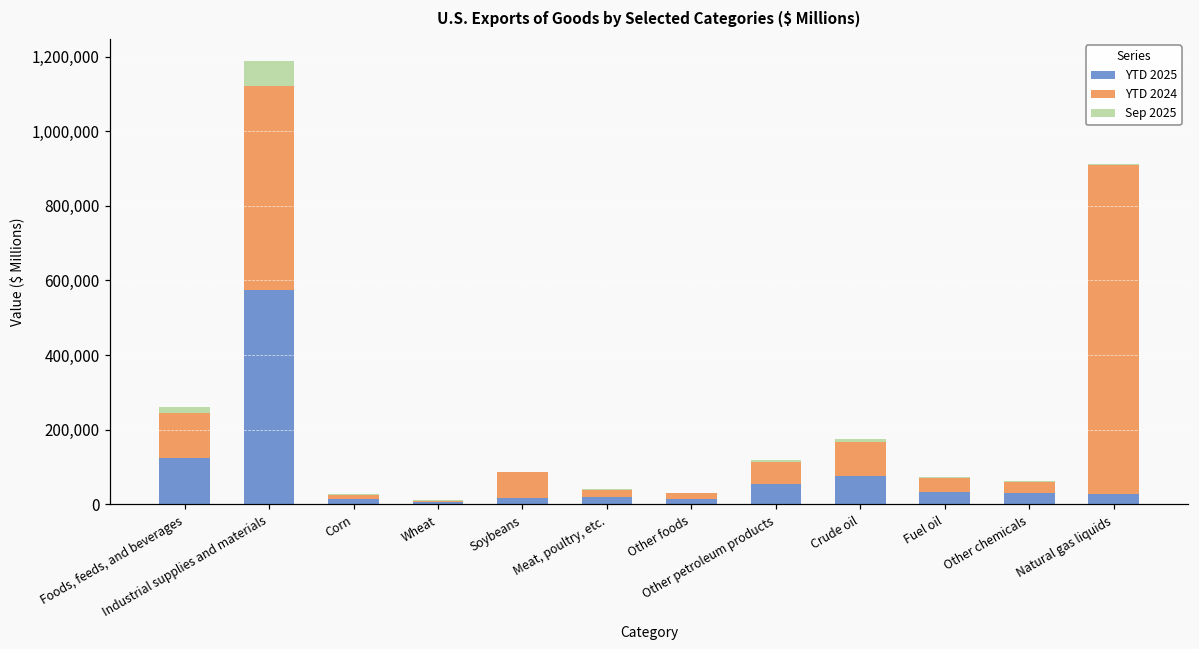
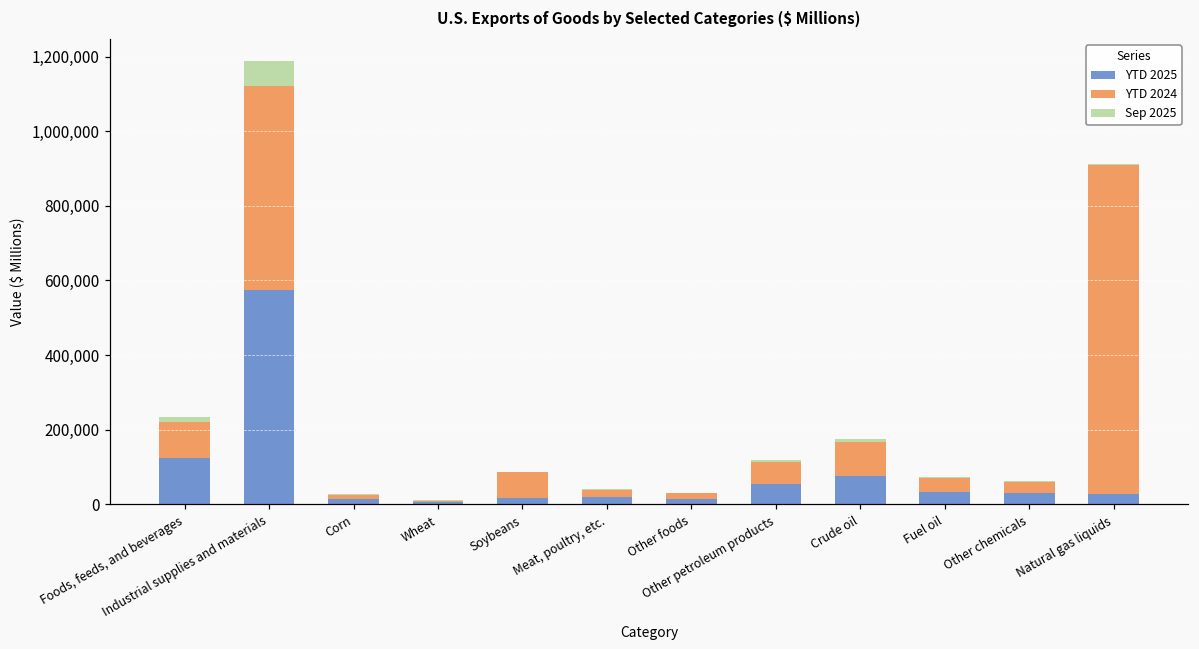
YTD 2024, Foods, feeds, and beverages: 120,000 -> 100,000
